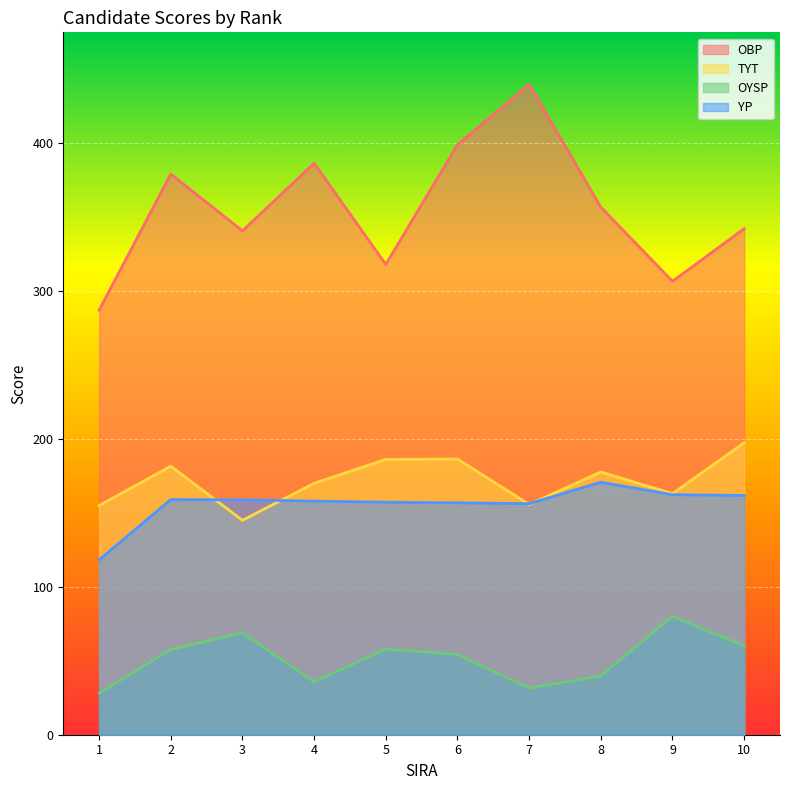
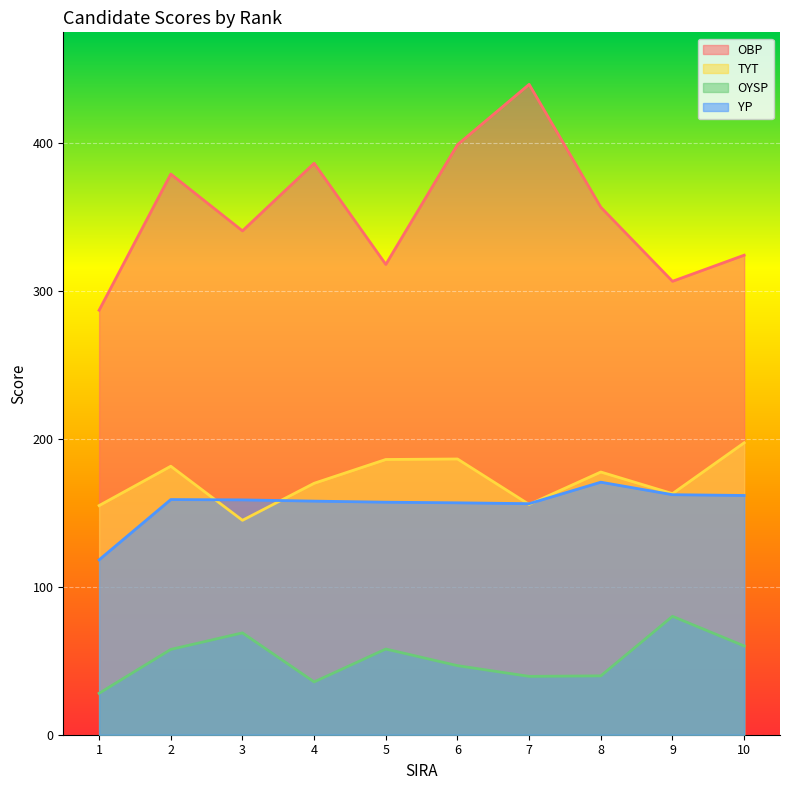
OYSP, 6: 54 -> 47
OYSP, 7: 31 -> 39
OBP, 10: 342 -> 324
